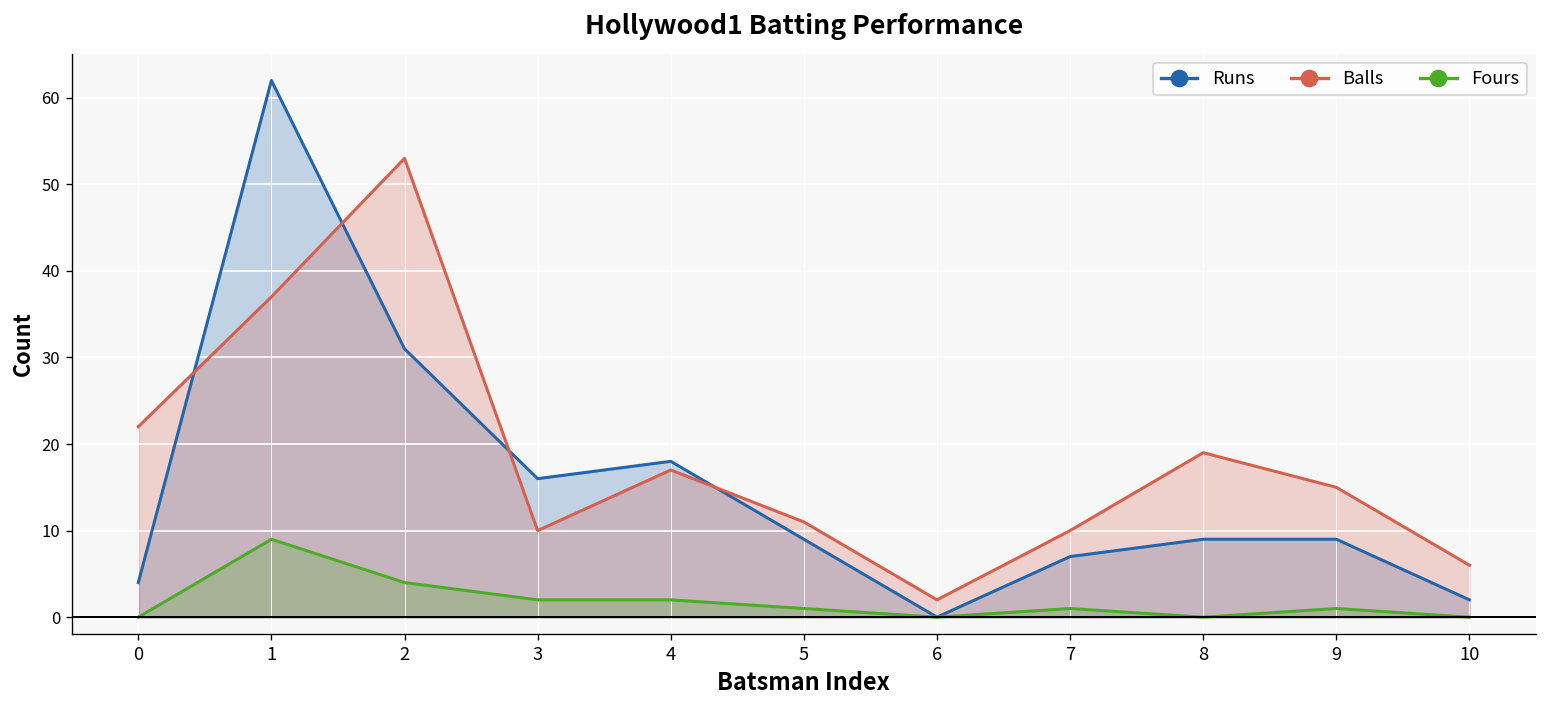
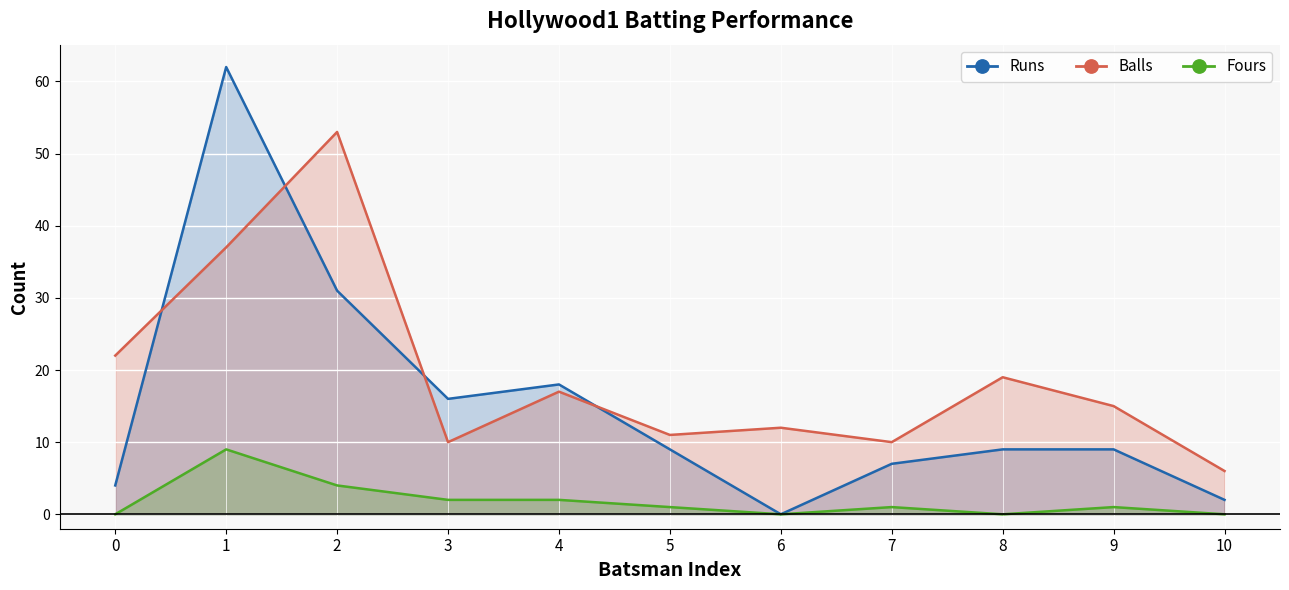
Balls, 6: 2 -> 12
